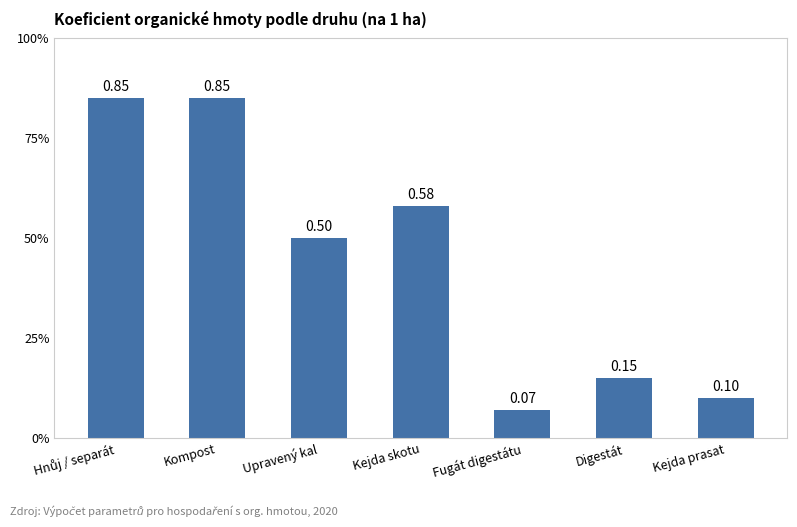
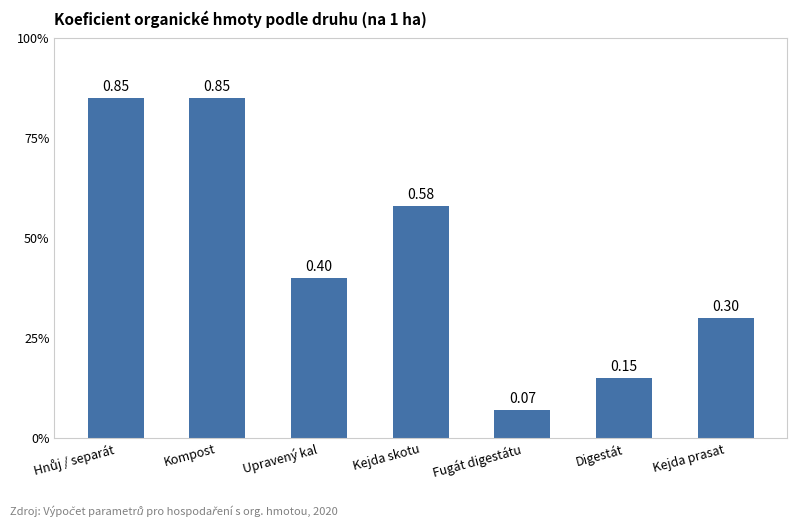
Upravený kal: 0.50 -> 0.40
Kejda prasat: 0.10 -> 0.30
